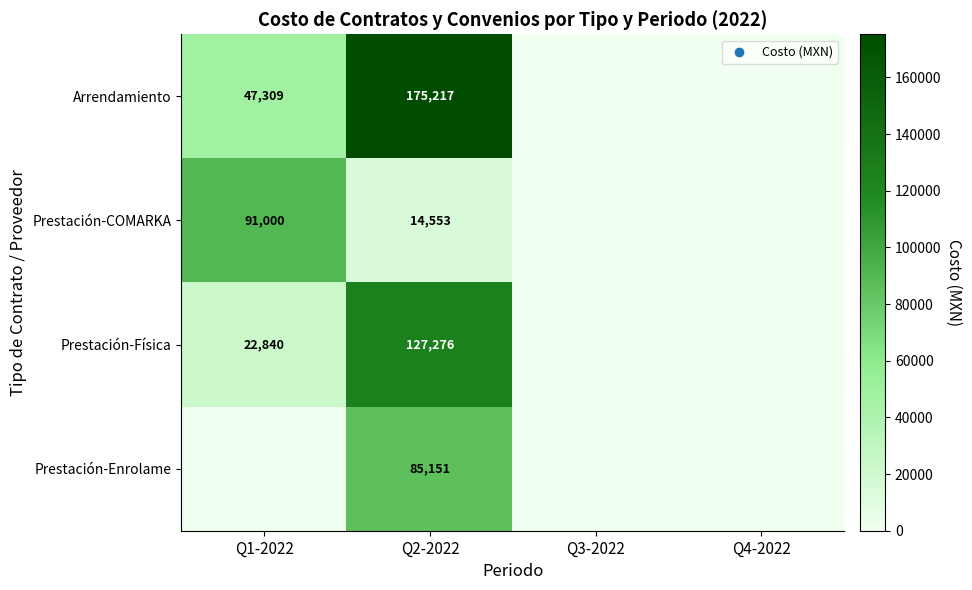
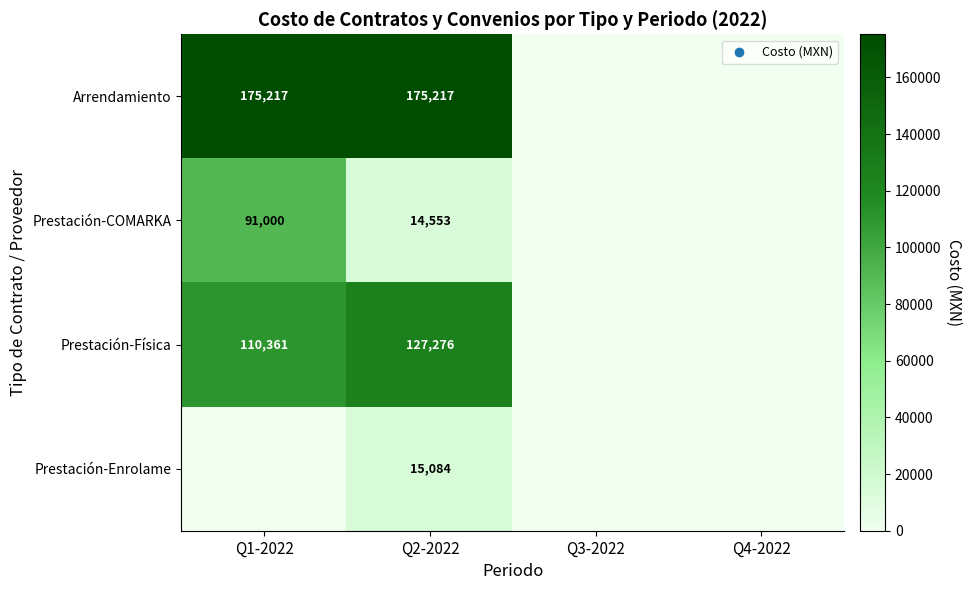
Arrendamiento, Q1-2022: 47,309 -> 175,217
Prestación-Física, Q1-2022: 22,840 -> 110,361
Prestación-Enrolame, Q2-2022: 85,151 -> 15,084
